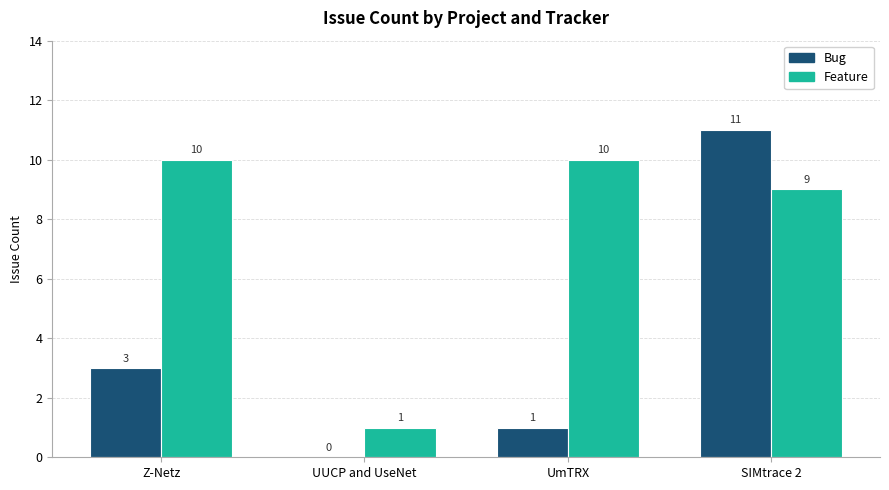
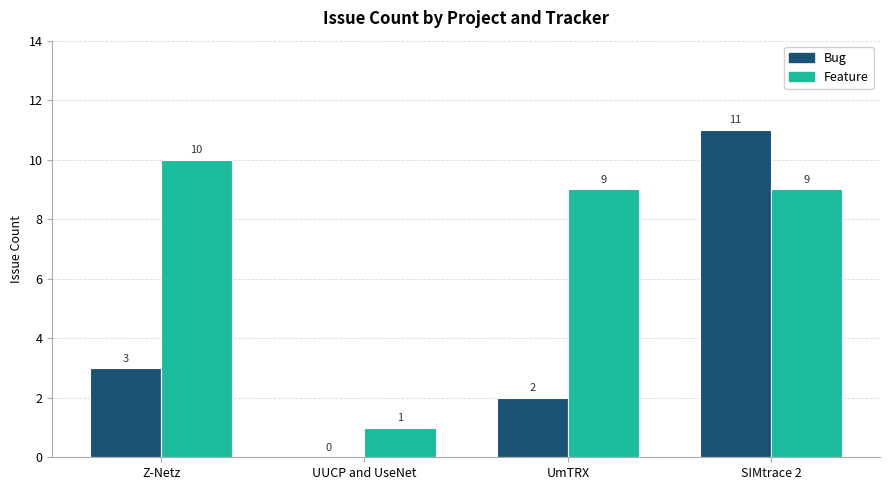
Bug, UmTRX: 1 -> 2
Feature, UmTRX: 10 -> 9
